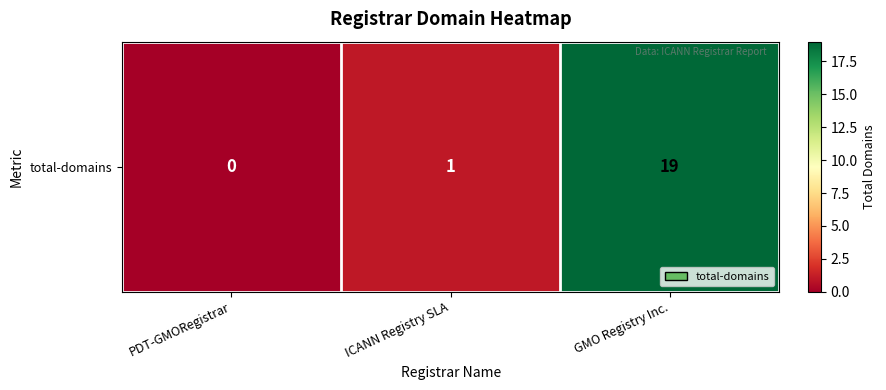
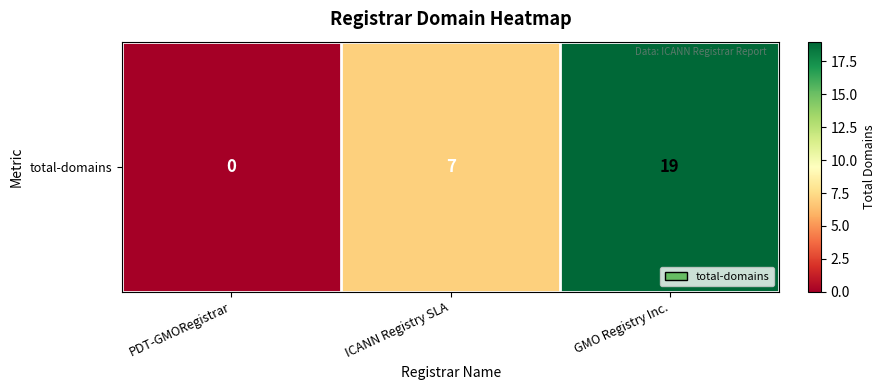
total-domains, ICANN Registry SLA: 1 -> 7
